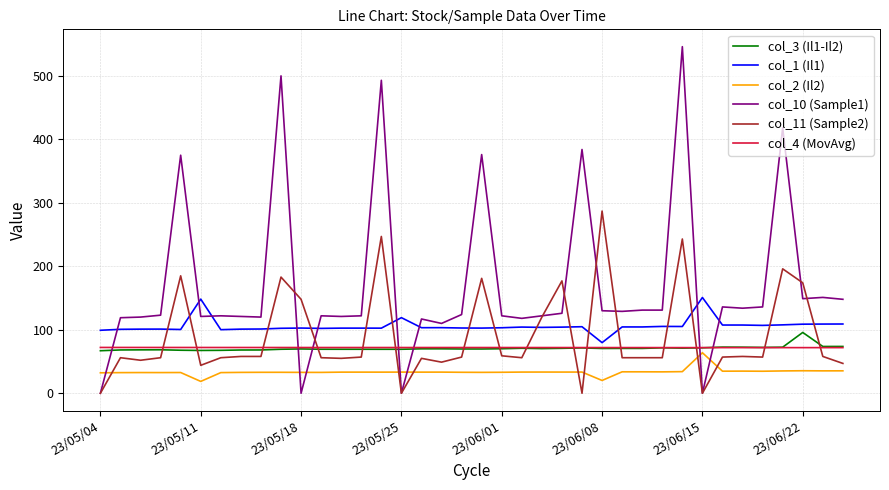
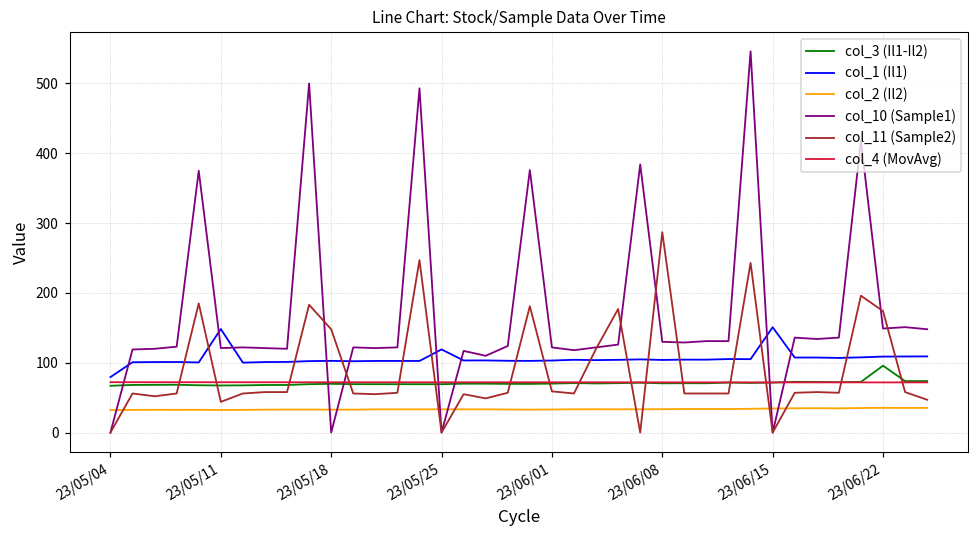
col_1 (Il1), 23/05/04: 100 -> 80
col_2 (Il2), 23/05/11: 20 -> 30
col_1 (Il1), 23/06/08: 80 -> 100
col_2 (Il2), 23/06/08: 20 -> 30
col_2 (Il2), 23/06/15: 60 -> 30
